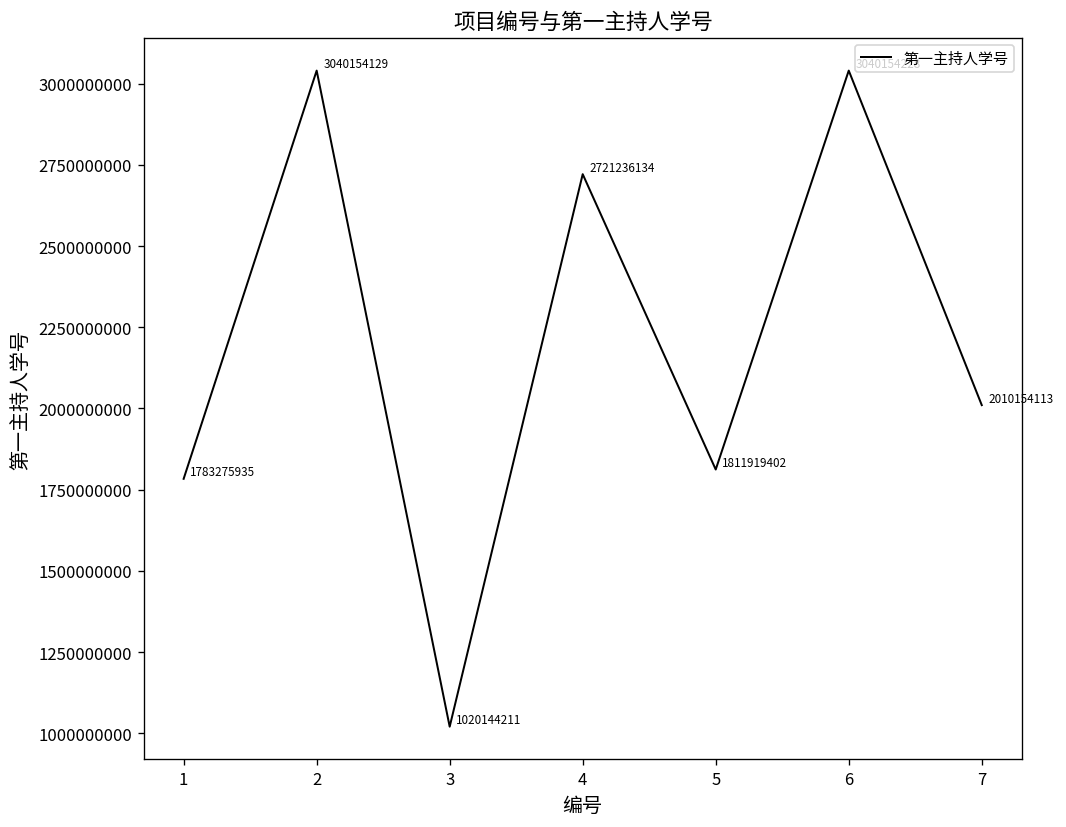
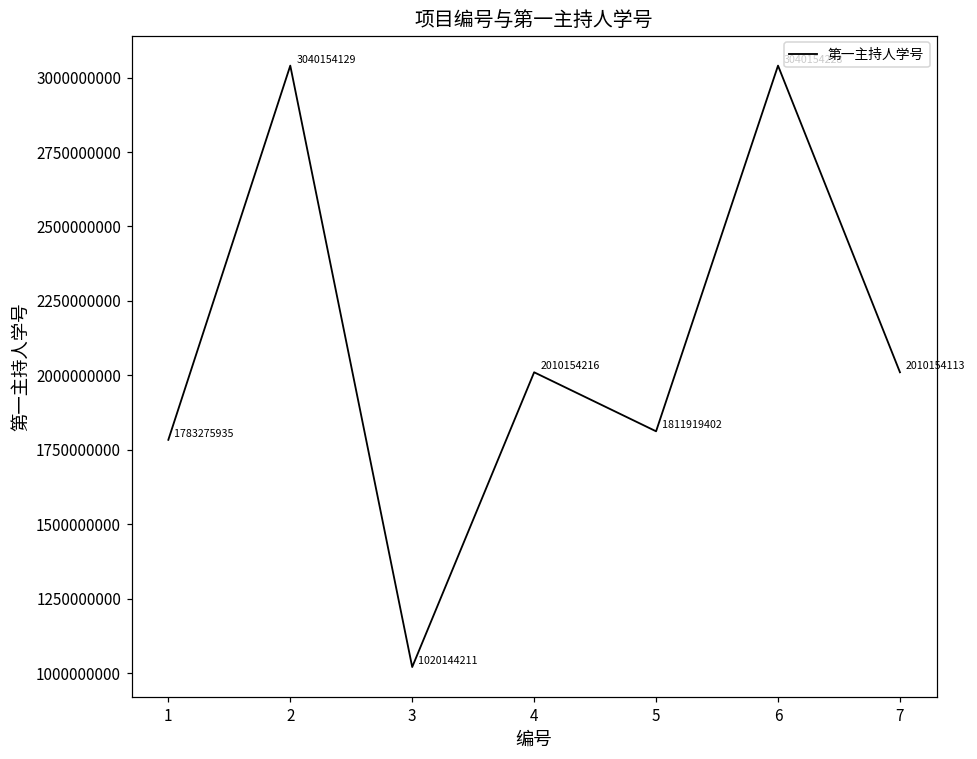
4: 2721236134 -> 2010154216
